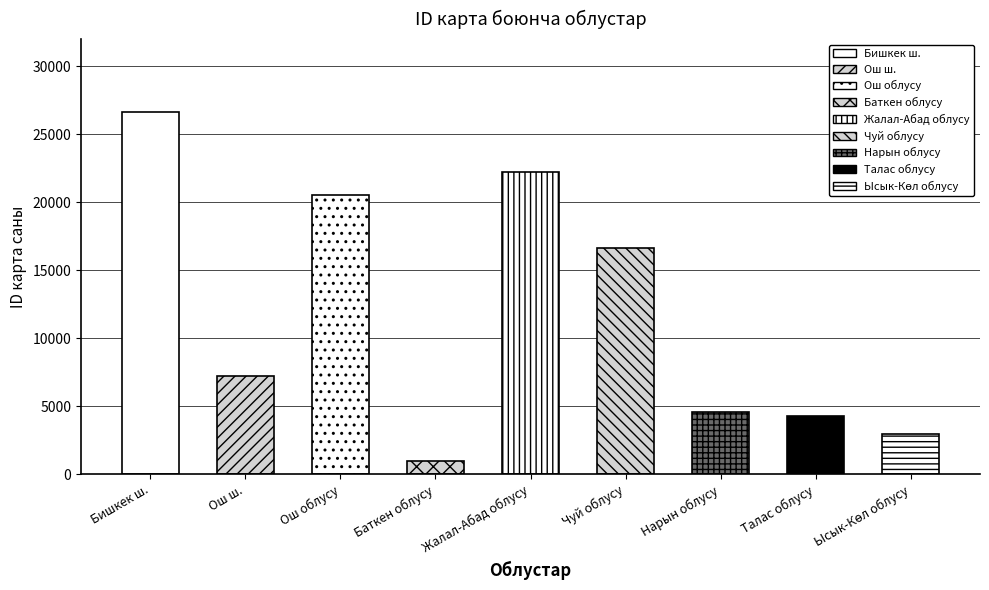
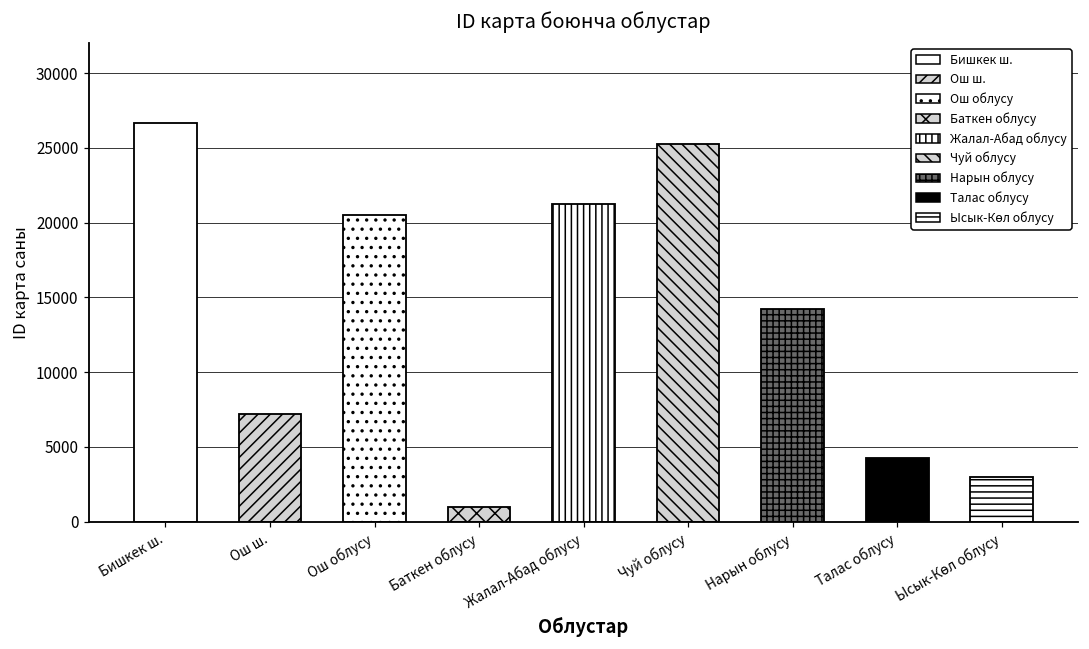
Жалал-Абад облусу: 22200 -> 21200
Чуй облусу: 16700 -> 25300
Нарын облусу: 4500 -> 14200
